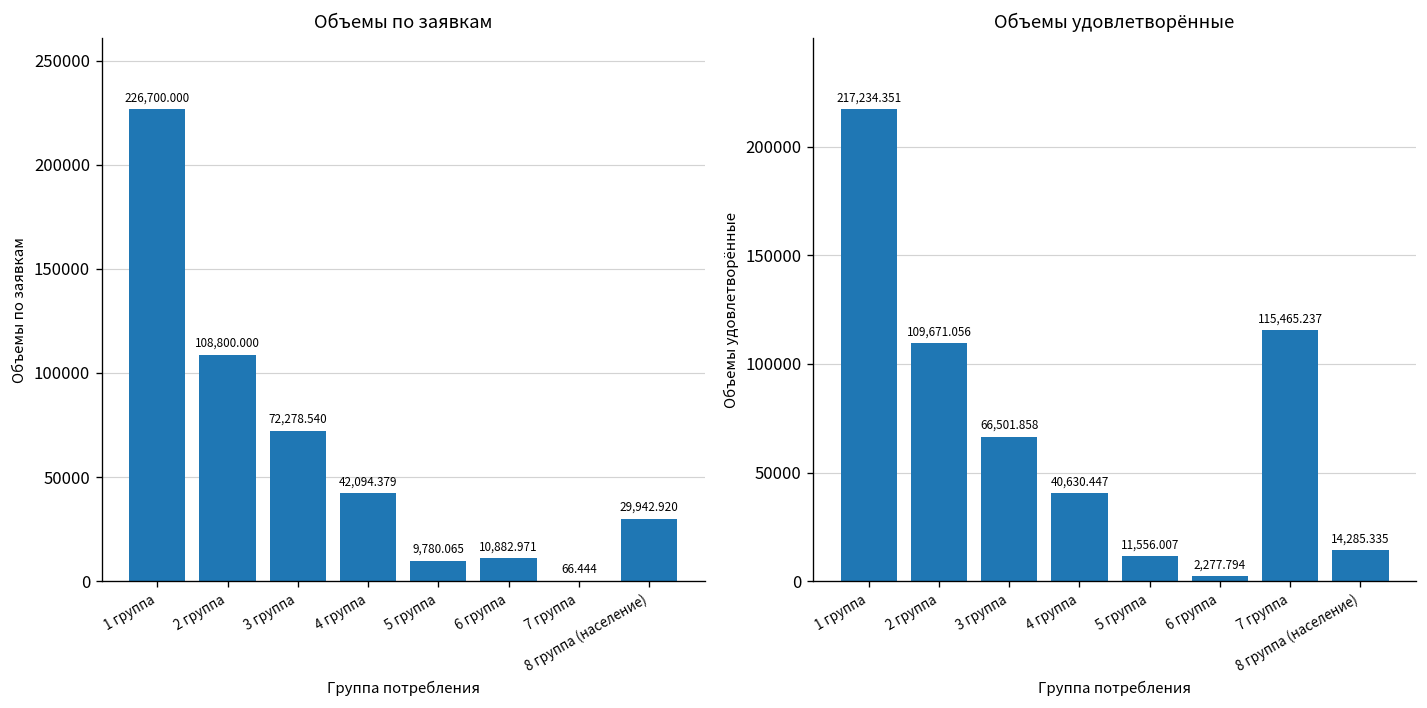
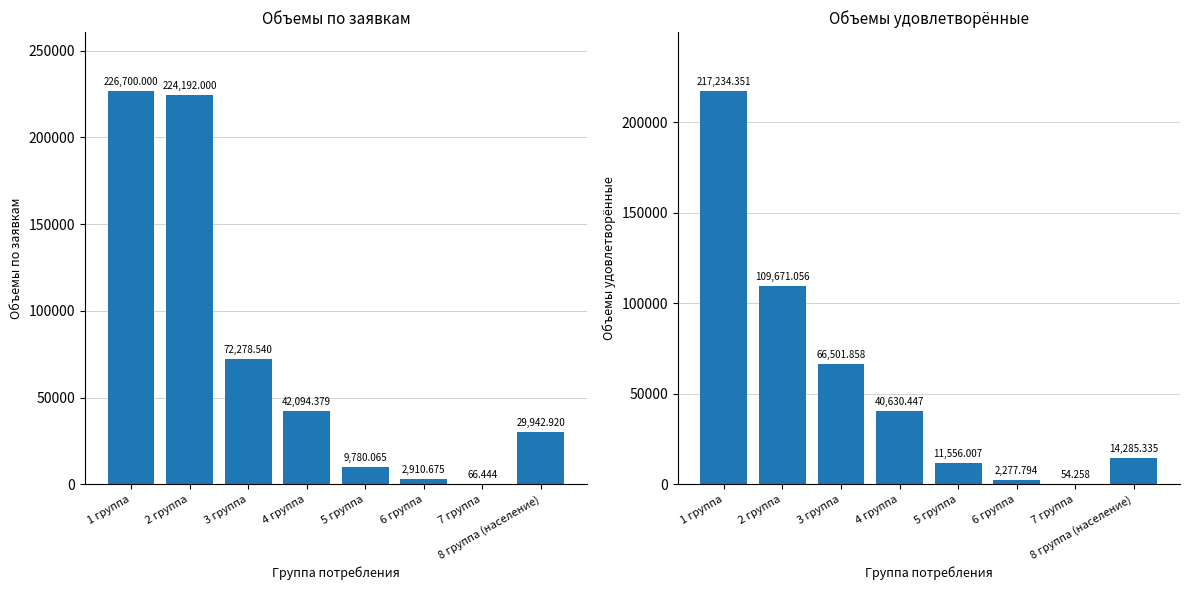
Объемы по заявкам, 2 группа: 108,800.000 -> 224,192.000
Объемы по заявкам, 6 группа: 10,882.971 -> 2,910.675
Объемы удовлетворённые, 7 группа: 115,465.237 -> 54.258
